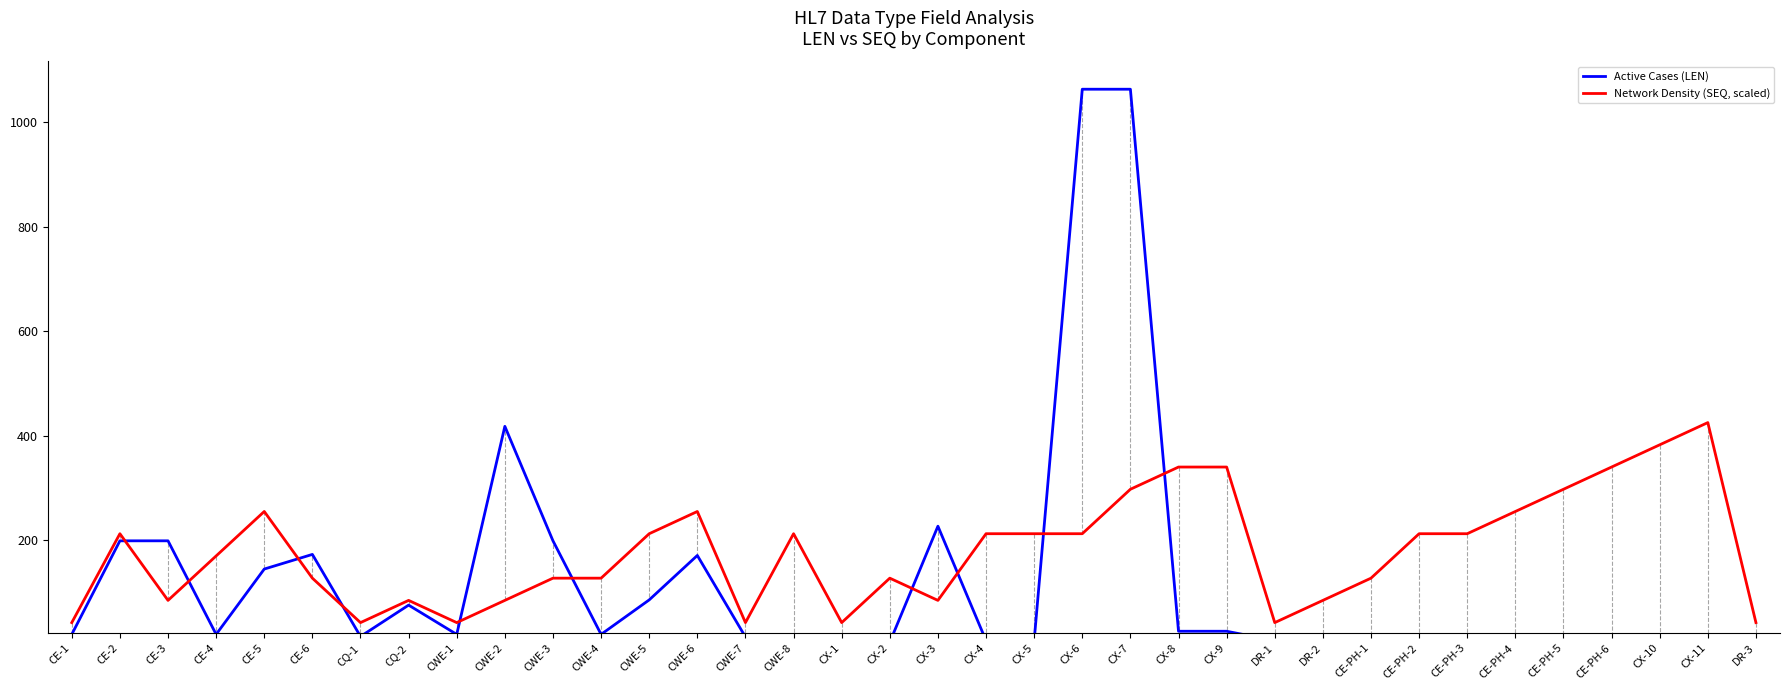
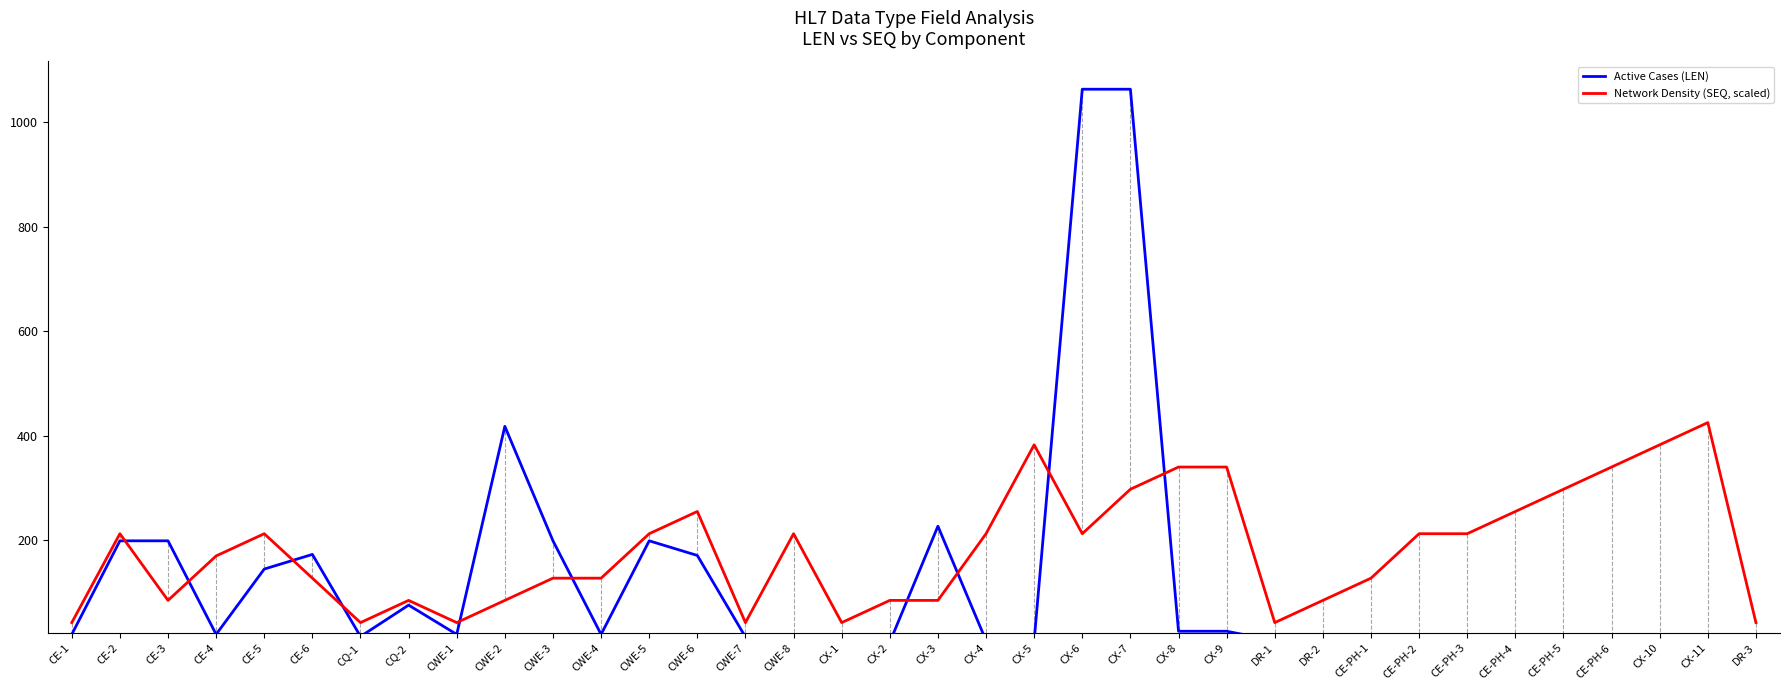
Network Density (SEQ, scaled), CE-5: 260 -> 210
Active Cases (LEN), CWE-5: 90 -> 200
Network Density (SEQ, scaled), CX-2: 130 -> 90
Network Density (SEQ, scaled), CX-5: 210 -> 380
